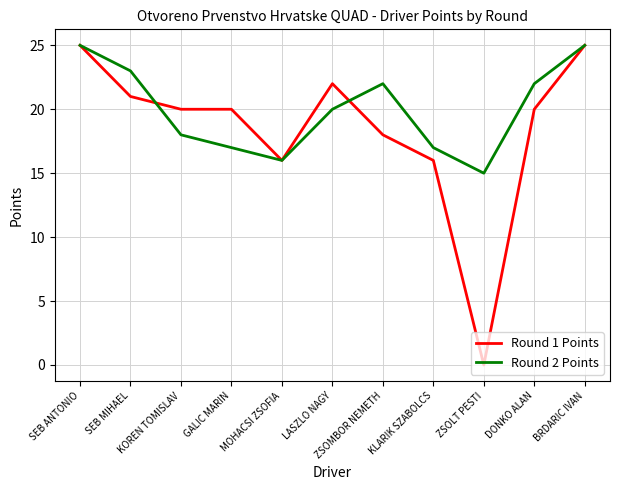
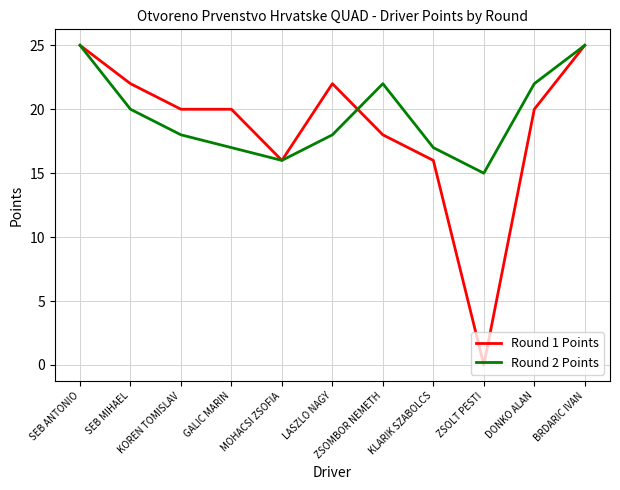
Round 1 Points, SEB MIHAEL: 21 -> 22
Round 2 Points, SEB MIHAEL: 23 -> 20
Round 2 Points, LASZLO NAGY: 20 -> 18
